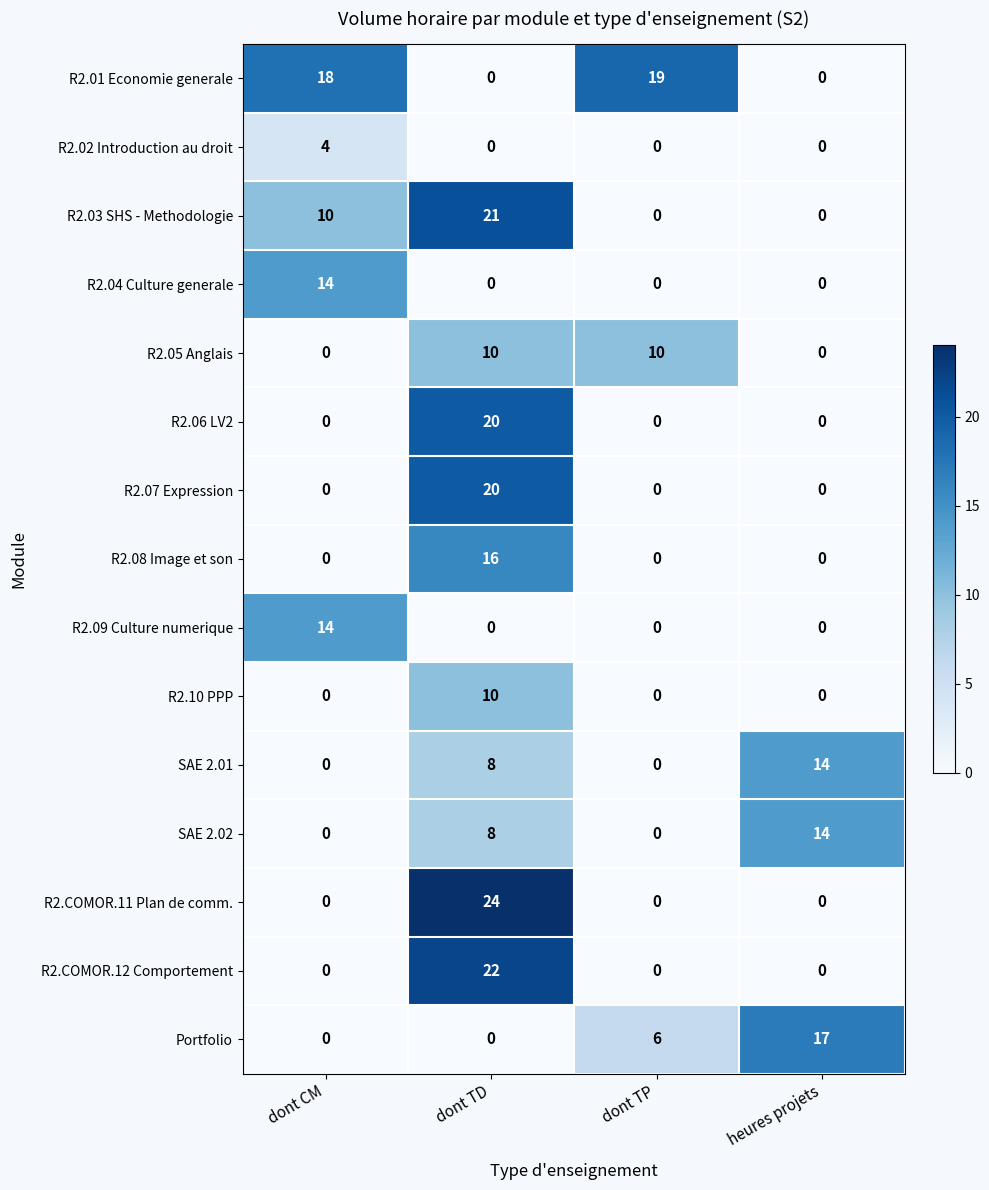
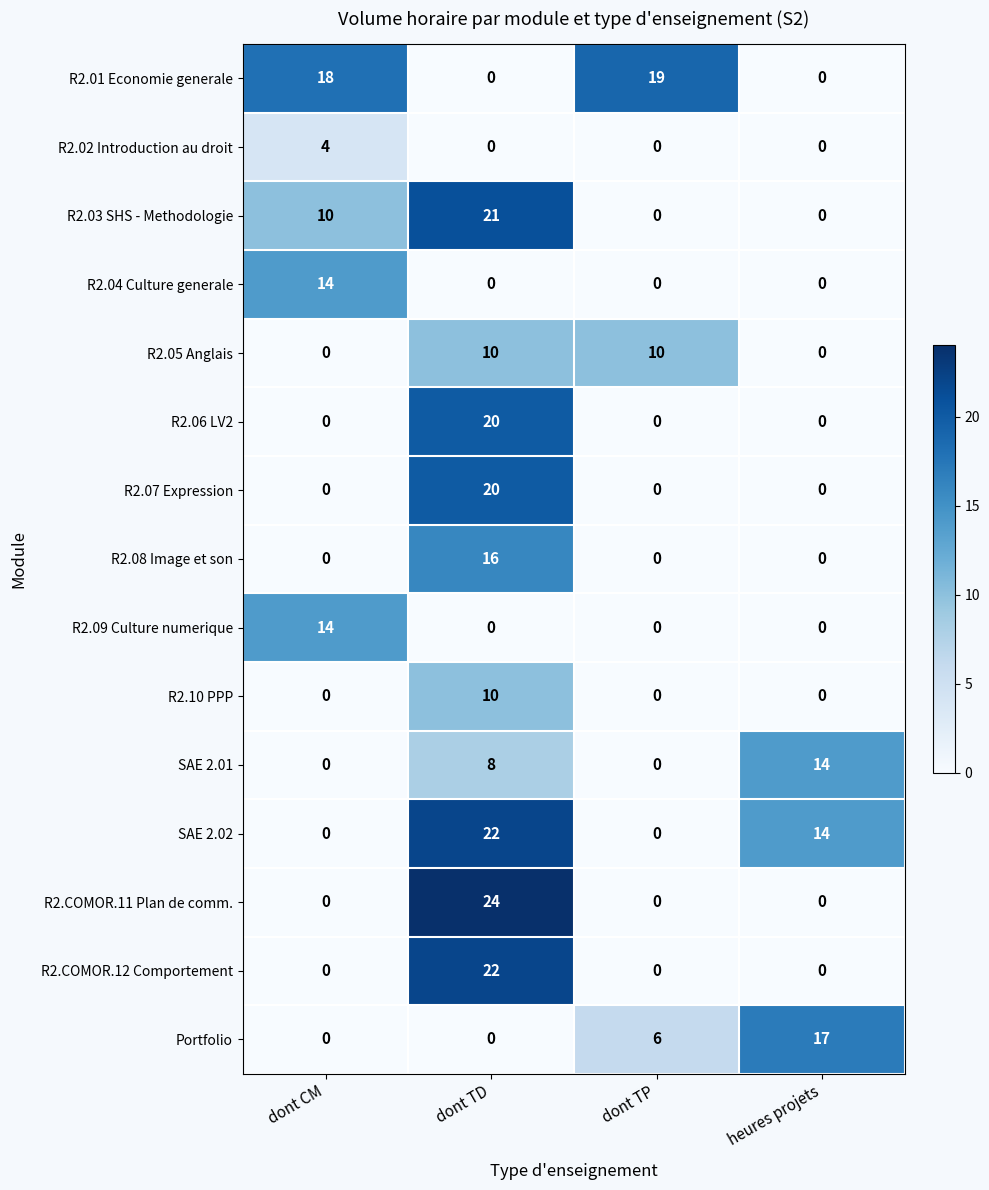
SAE 2.02, dont TD: 8 -> 22
